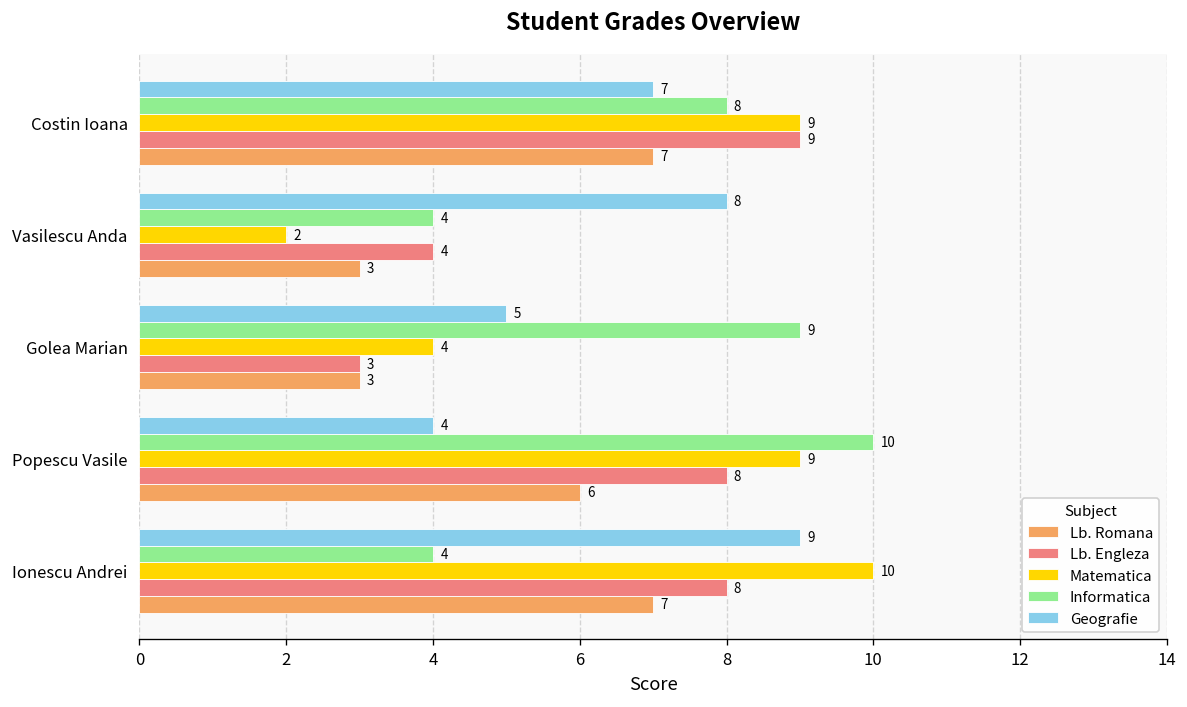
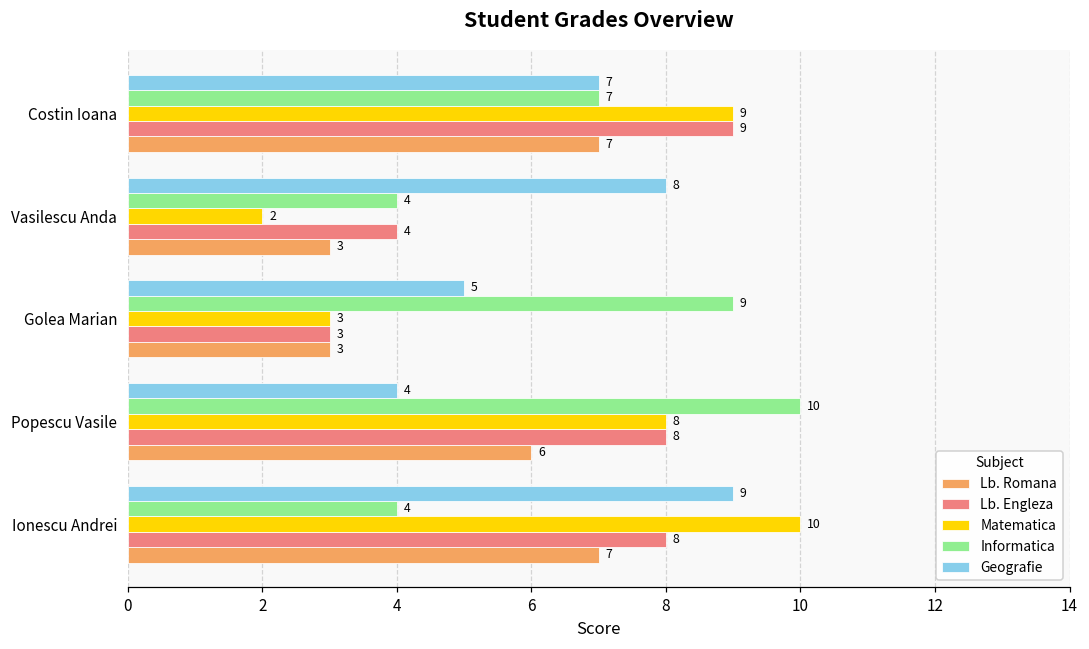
Informatica, Costin Ioana: 8 -> 7
Matematica, Golea Marian: 4 -> 3
Matematica, Popescu Vasile: 9 -> 8
